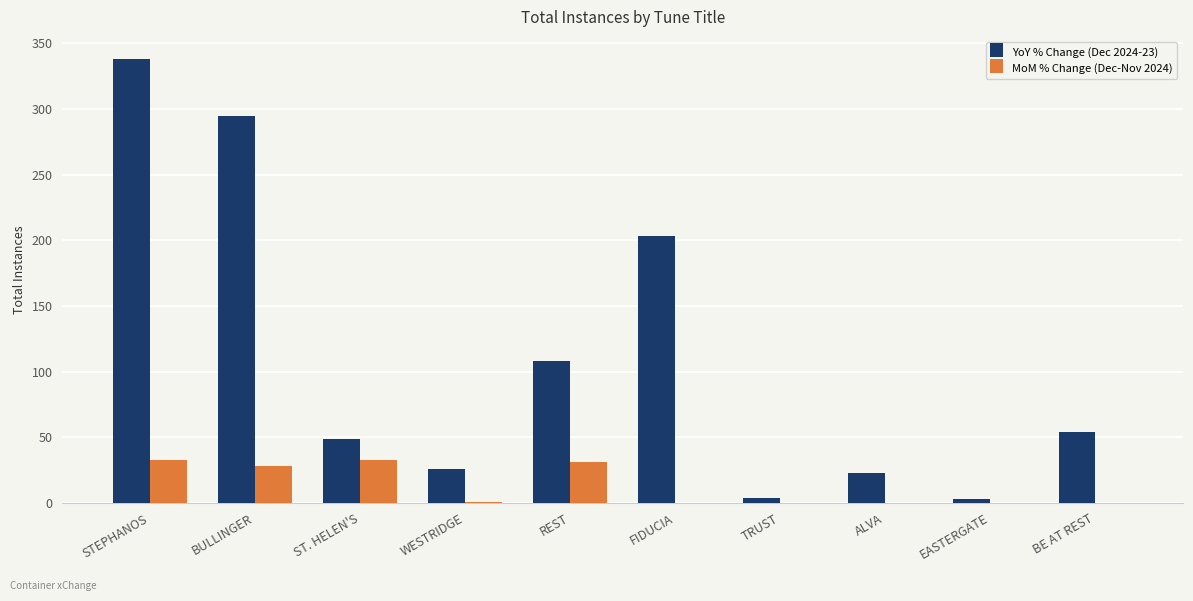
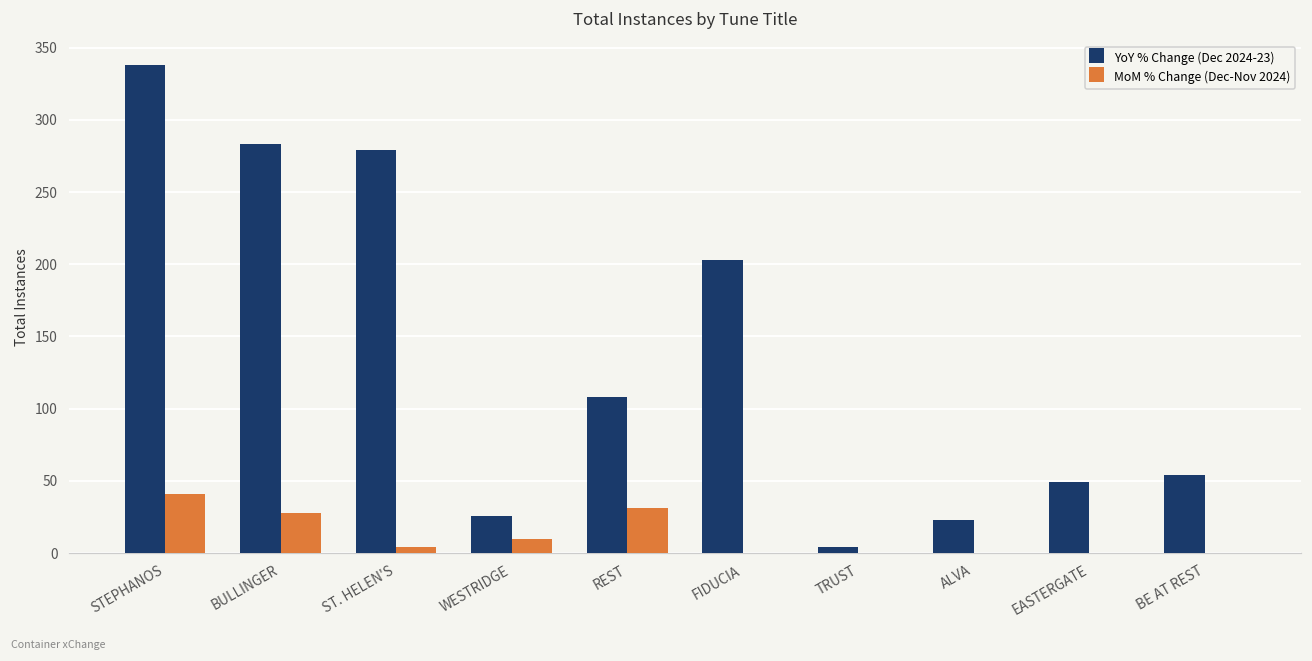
MoM % Change (Dec-Nov 2024), STEPHANOS: 33 -> 41
YoY % Change (Dec 2024-23), BULLINGER: 295 -> 283
YoY % Change (Dec 2024-23), ST. HELEN'S: 49 -> 279
MoM % Change (Dec-Nov 2024), ST. HELEN'S: 33 -> 4
MoM % Change (Dec-Nov 2024), WESTRIDGE: 1 -> 10
YoY % Change (Dec 2024-23), EASTERGATE: 3 -> 49
